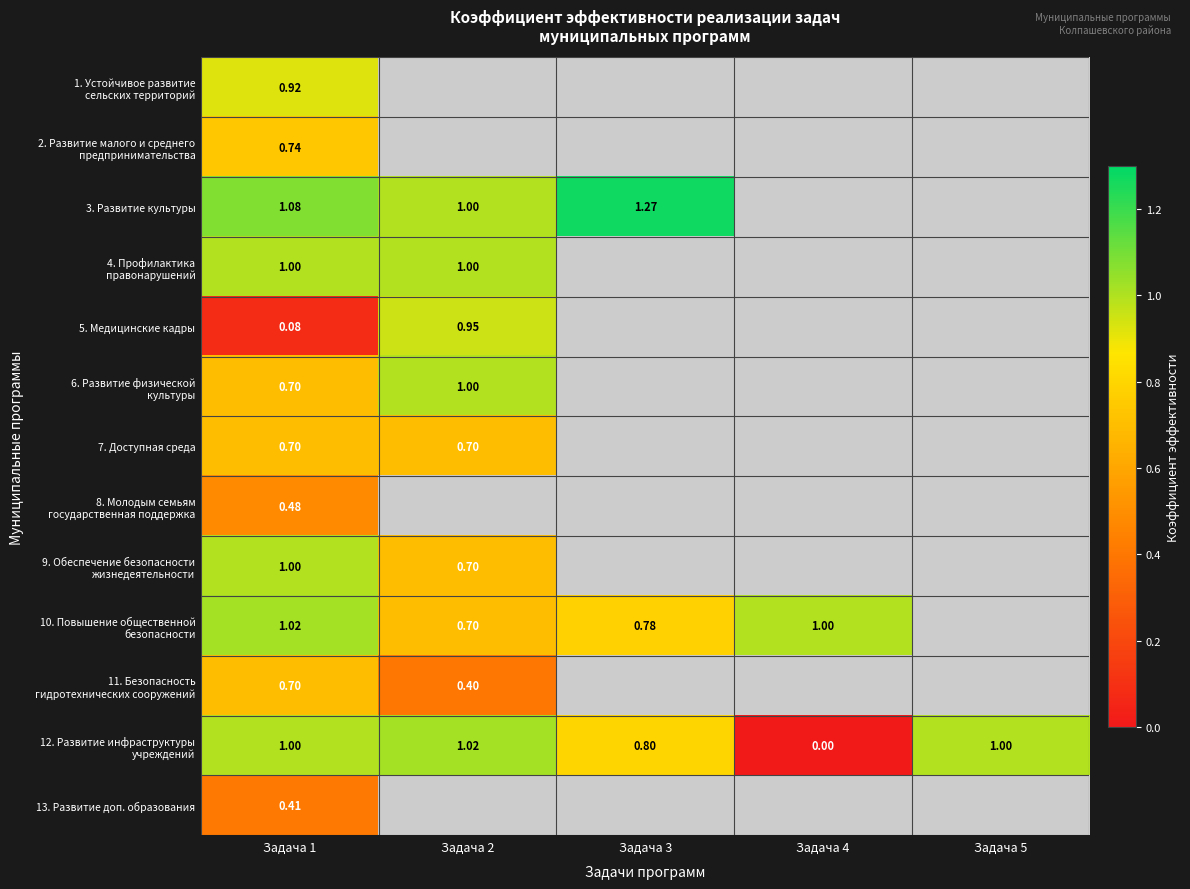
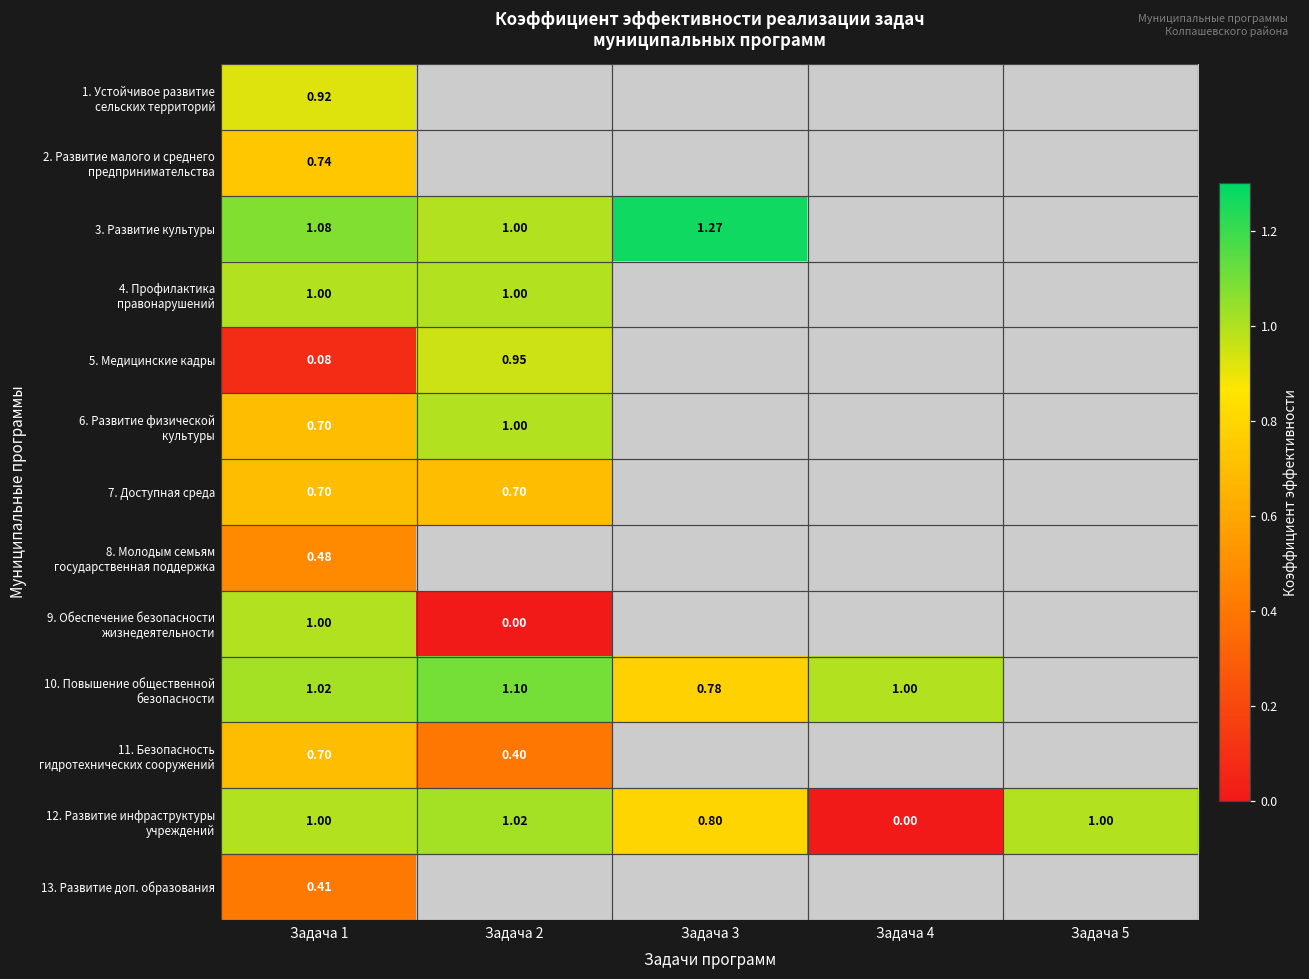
9. Обеспечение безопасности жизнедеятельности, Задача 2: 0.70 -> 0.00
10. Повышение общественной безопасности, Задача 2: 0.70 -> 1.10
